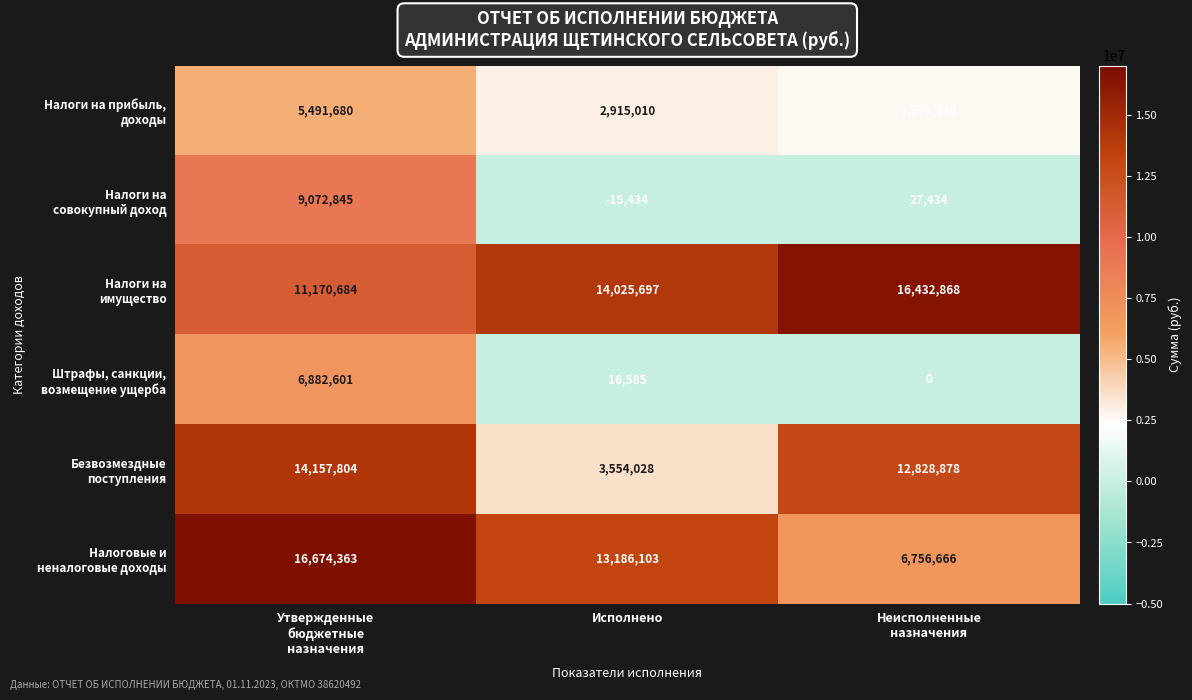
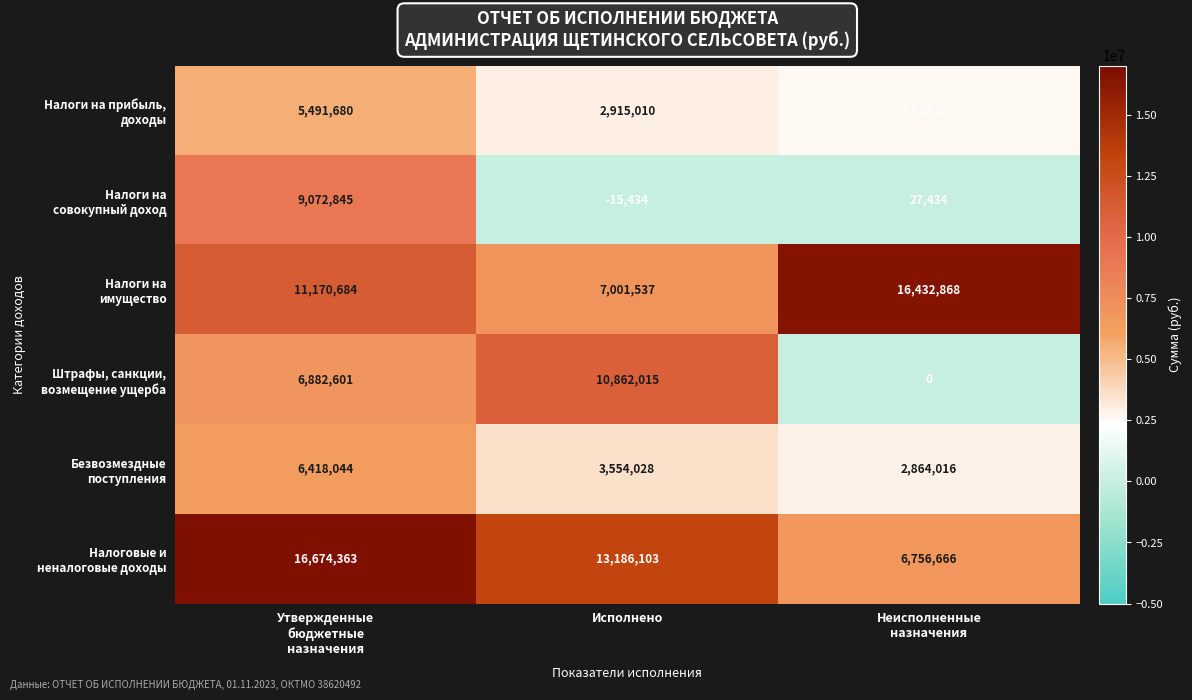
Налоги на имущество, Исполнено: 14,025,697 -> 7,001,537
Штрафы, санкции, возмещение ущерба, Исполнено: 16,585 -> 10,862,015
Безвозмездные поступления, Утвержденные бюджетные назначения: 14,157,804 -> 6,418,044
Безвозмездные поступления, Неисполненные назначения: 12,828,878 -> 2,864,016
